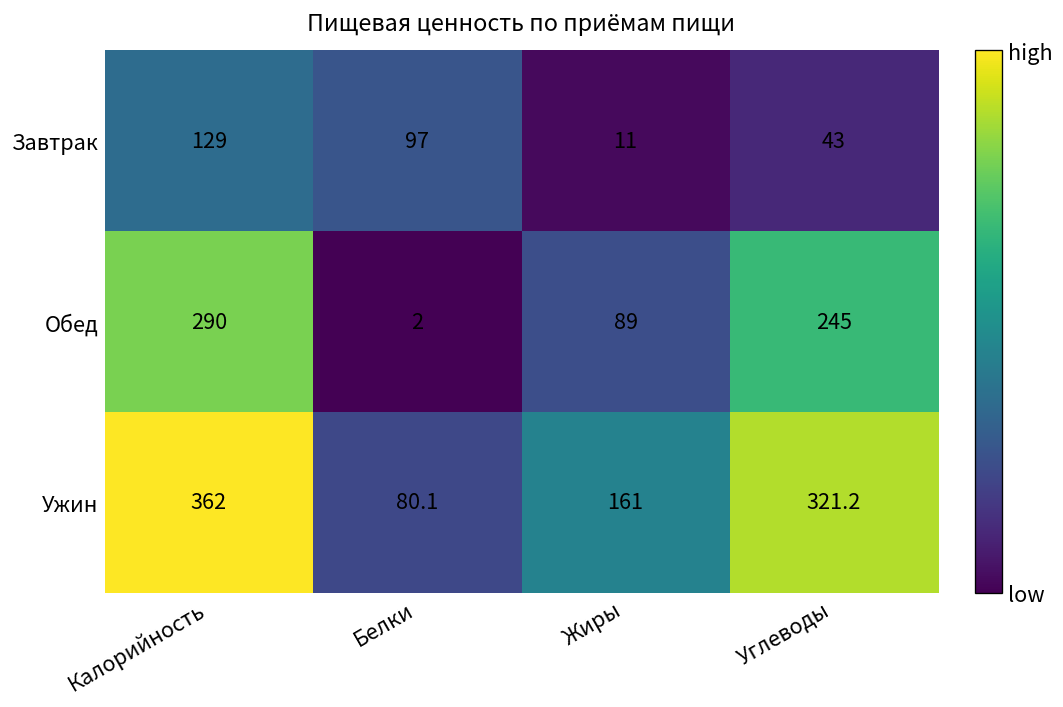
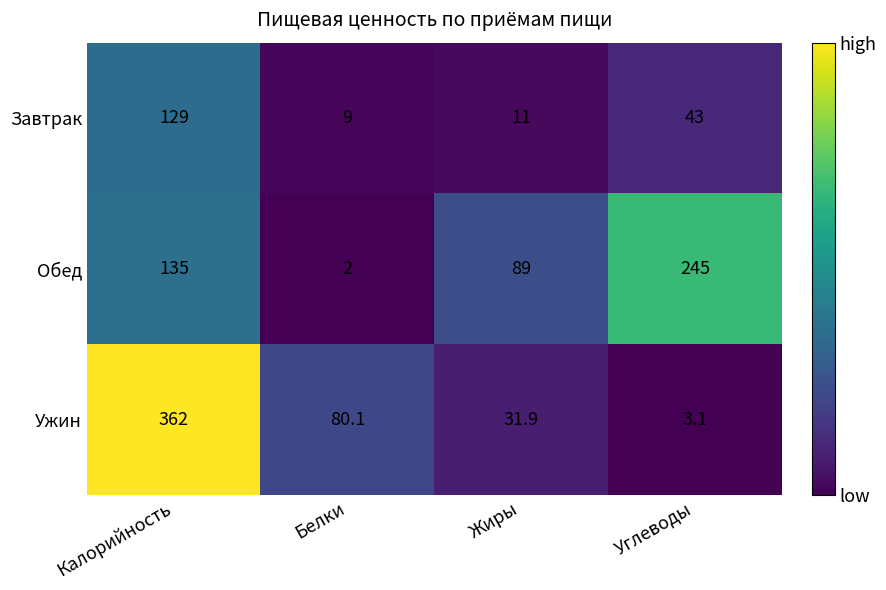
Завтрак, Белки: 97 -> 9
Обед, Калорийность: 290 -> 135
Ужин, Жиры: 161 -> 31.9
Ужин, Углеводы: 321.2 -> 3.1
